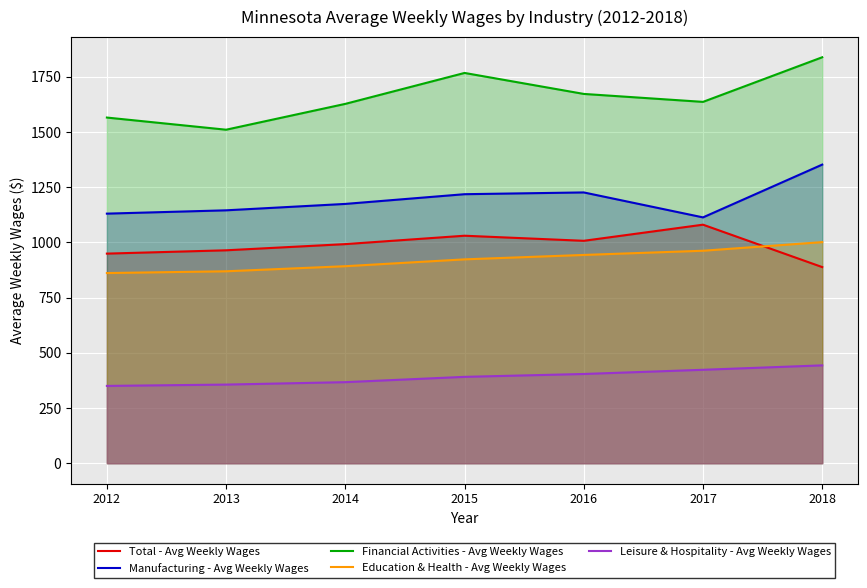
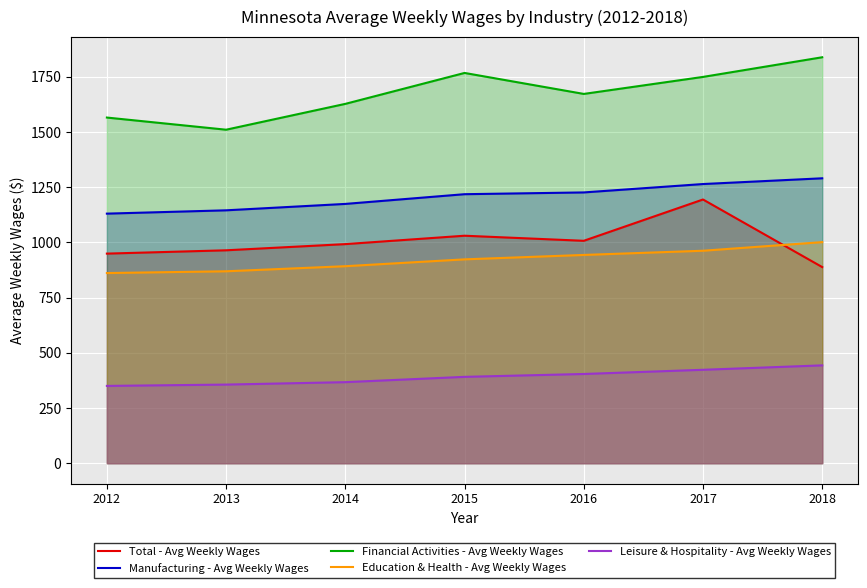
Total - Avg Weekly Wages, 2017: 1080 -> 1190
Manufacturing - Avg Weekly Wages, 2017: 1110 -> 1260
Financial Activities - Avg Weekly Wages, 2017: 1640 -> 1750
Manufacturing - Avg Weekly Wages, 2018: 1350 -> 1290
